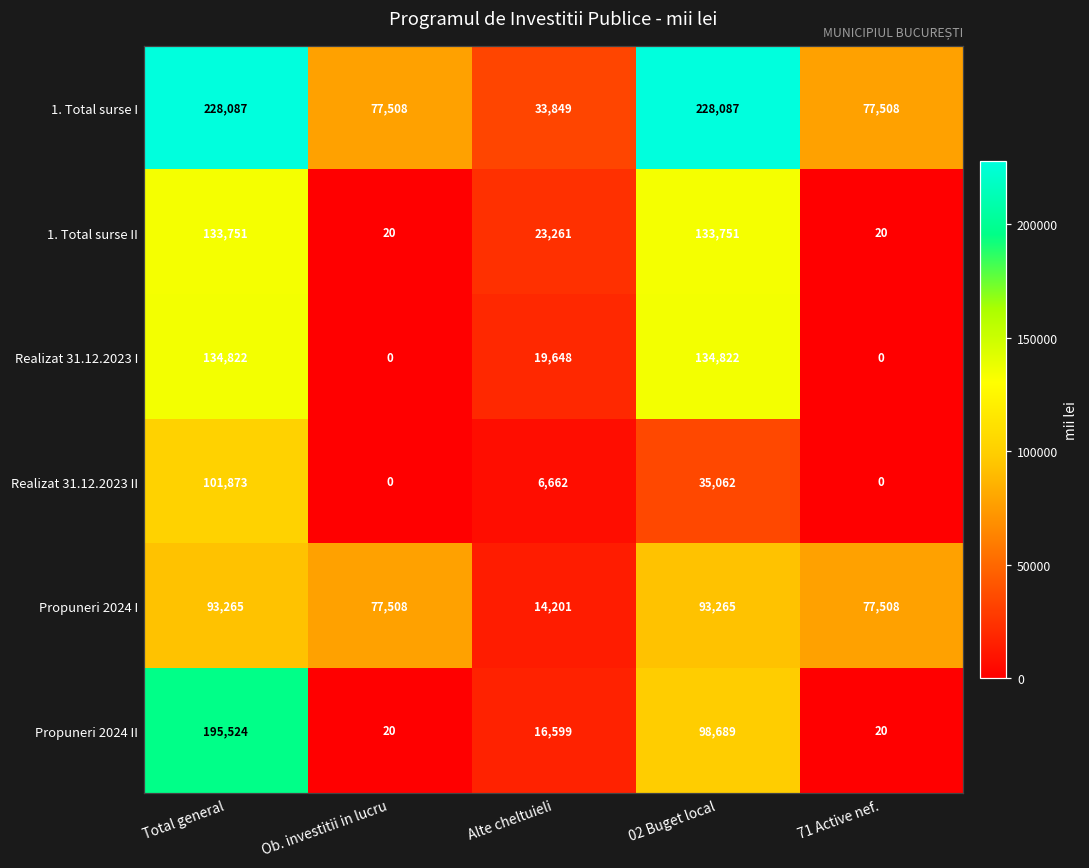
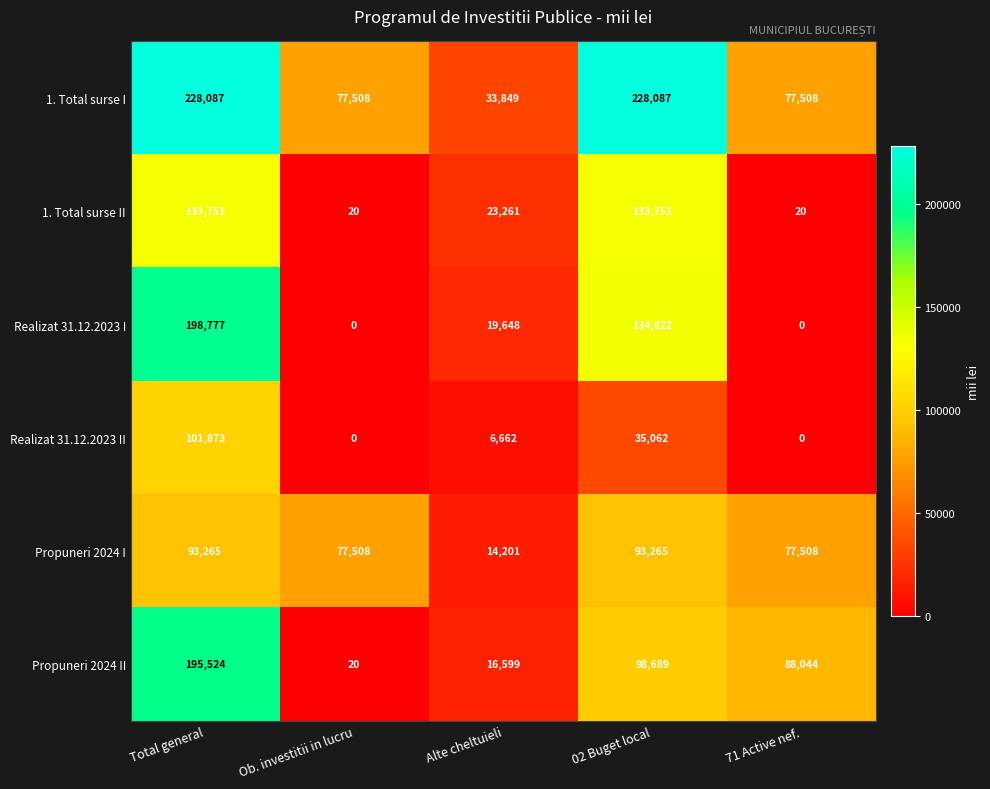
Realizat 31.12.2023 I, Total general: 134,822 -> 198,777
Propuneri 2024 II, 71 Active nef.: 20 -> 88,044
